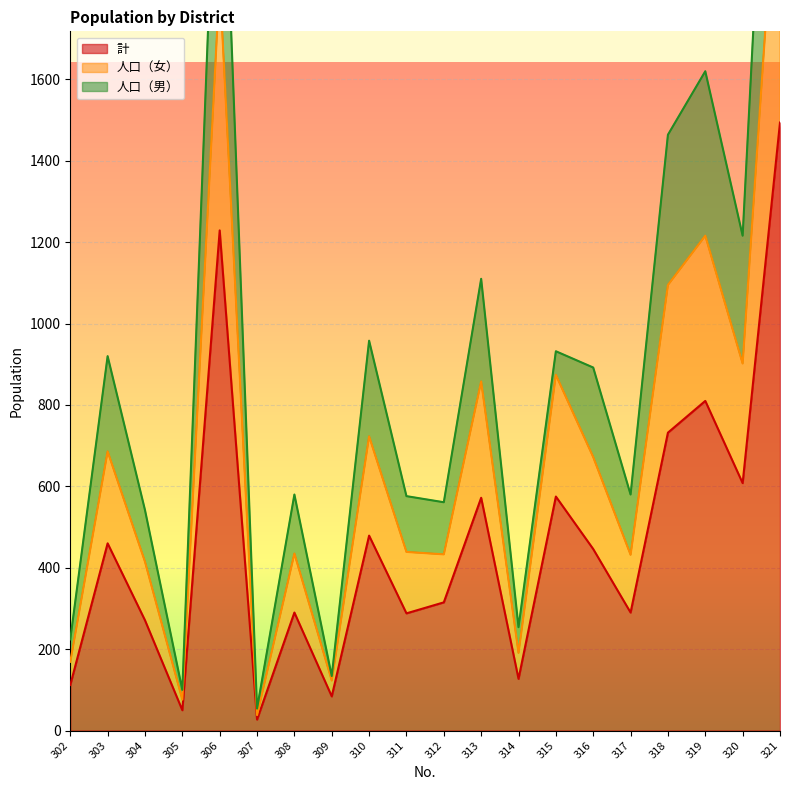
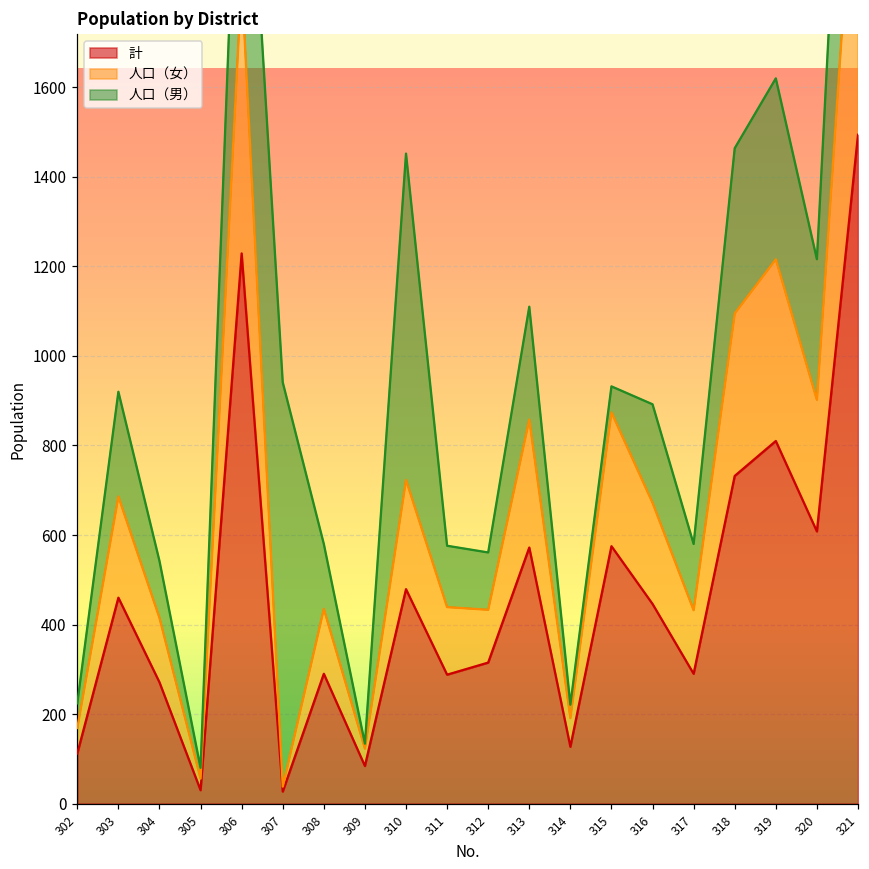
計, 305: 50 -> 30
人口（男）, 307: 20 -> 900
人口（男）, 310: 240 -> 730
人口（男）, 314: 60 -> 30
